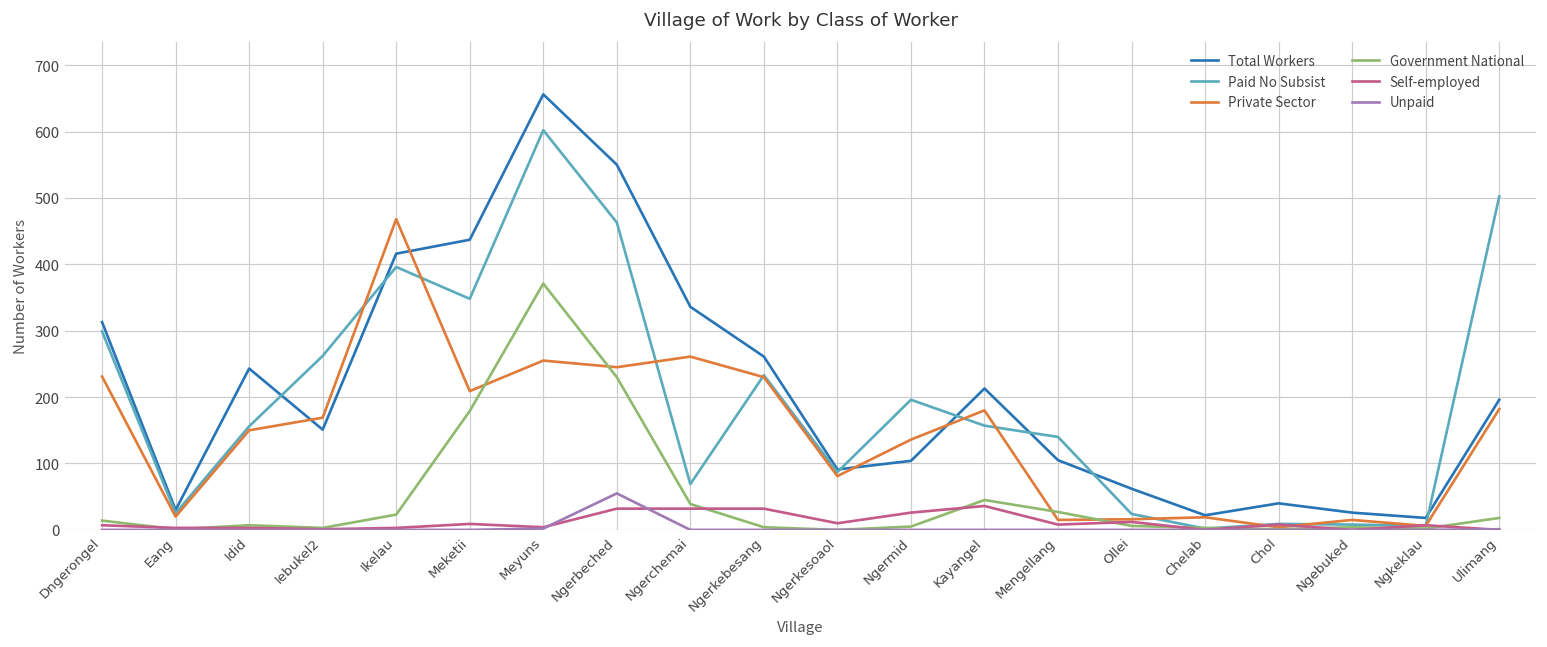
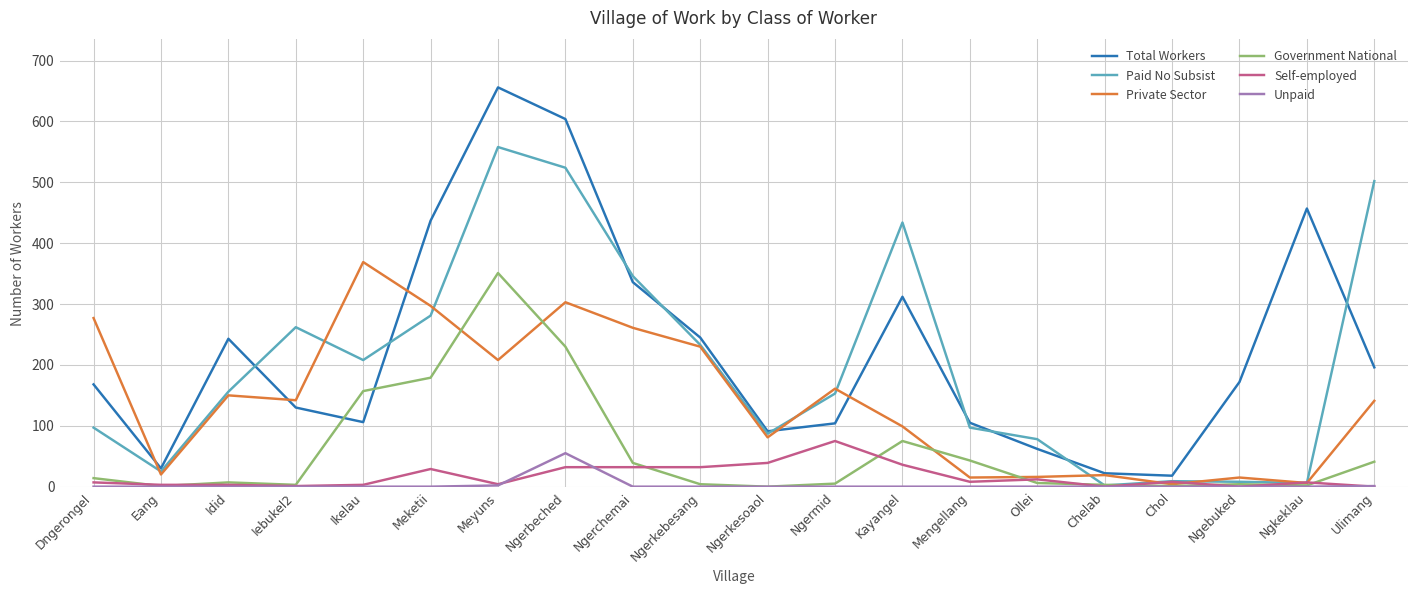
Total Workers, Dngerongel: 310 -> 170
Paid No Subsist, Dngerongel: 300 -> 100
Private Sector, Dngerongel: 230 -> 280
Total Workers, Iebukel2: 150 -> 130
Private Sector, Iebukel2: 170 -> 140
Total Workers, Ikelau: 420 -> 110
Paid No Subsist, Ikelau: 400 -> 210
Private Sector, Ikelau: 470 -> 370
Government National, Ikelau: 20 -> 160
Paid No Subsist, Meketii: 350 -> 280
Private Sector, Meketii: 210 -> 300
Self-employed, Meketii: 10 -> 30
Paid No Subsist, Meyuns: 600 -> 560
Private Sector, Meyuns: 260 -> 210
Government National, Meyuns: 370 -> 350
Total Workers, Ngerbeched: 550 -> 600
Paid No Subsist, Ngerbeched: 460 -> 520
Private Sector, Ngerbeched: 250 -> 300
Paid No Subsist, Ngerchemai: 70 -> 350
Total Workers, Ngerkebesang: 260 -> 250
Self-employed, Ngerkesoaol: 10 -> 40
Paid No Subsist, Ngermid: 200 -> 150
Private Sector, Ngermid: 140 -> 160
Self-employed, Ngermid: 30 -> 80
Total Workers, Kayangel: 210 -> 310
Paid No Subsist, Kayangel: 160 -> 430
Private Sector, Kayangel: 180 -> 100
Government National, Kayangel: 50 -> 80
Paid No Subsist, Mengellang: 140 -> 100
Government National, Mengellang: 30 -> 40
Paid No Subsist, Ollei: 20 -> 80
Total Workers, Chol: 40 -> 20
Total Workers, Ngebuked: 30 -> 170
Total Workers, Ngkeklau: 20 -> 460
Private Sector, Ulimang: 180 -> 140
Government National, Ulimang: 20 -> 40
